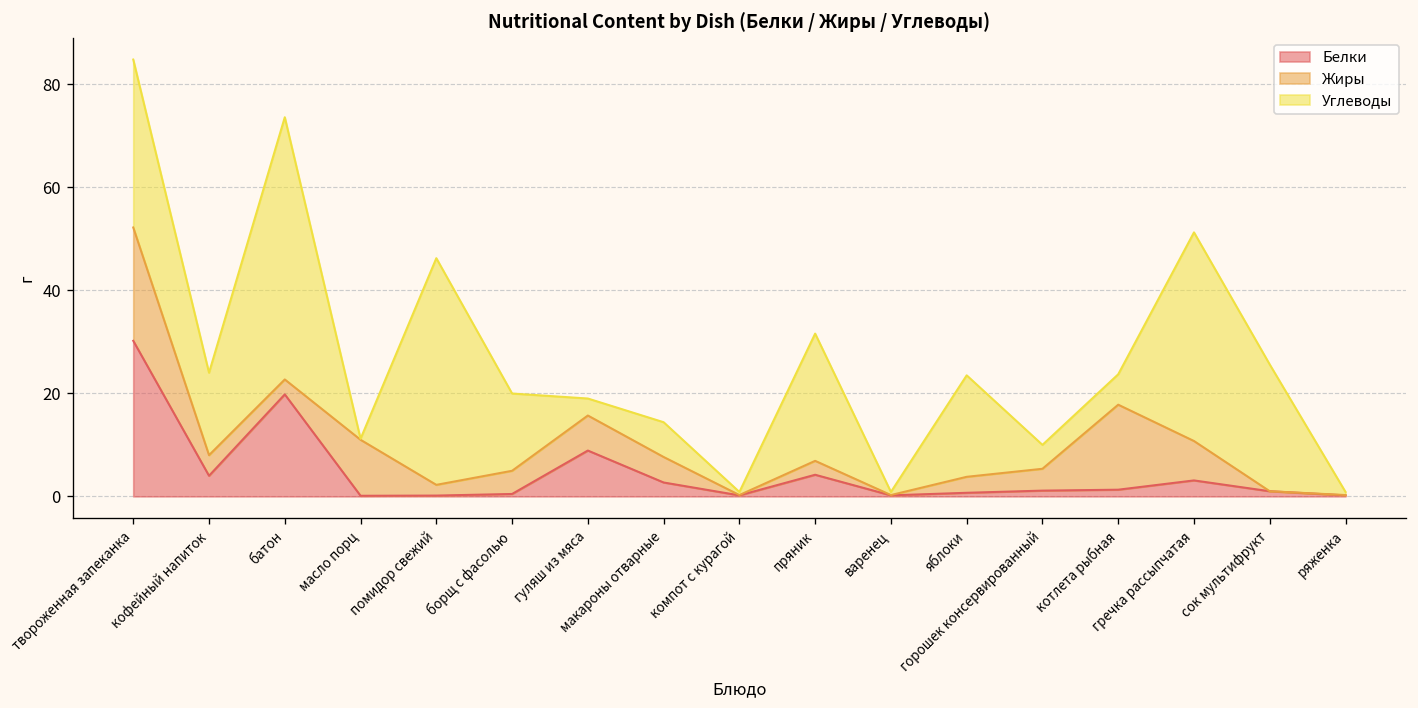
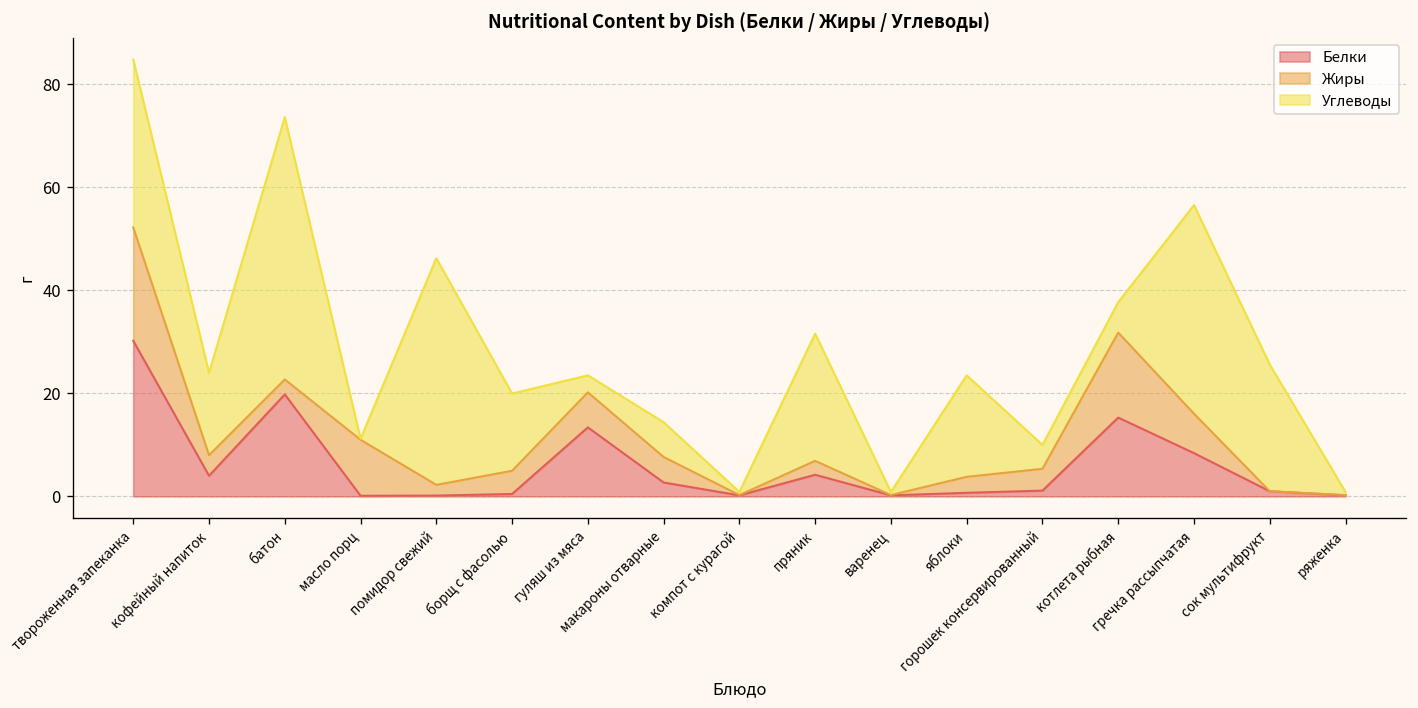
Белки, гуляш из мяса: 9 -> 13
Белки, котлета рыбная: 1 -> 15
Белки, гречка рассыпчатая: 3 -> 8
